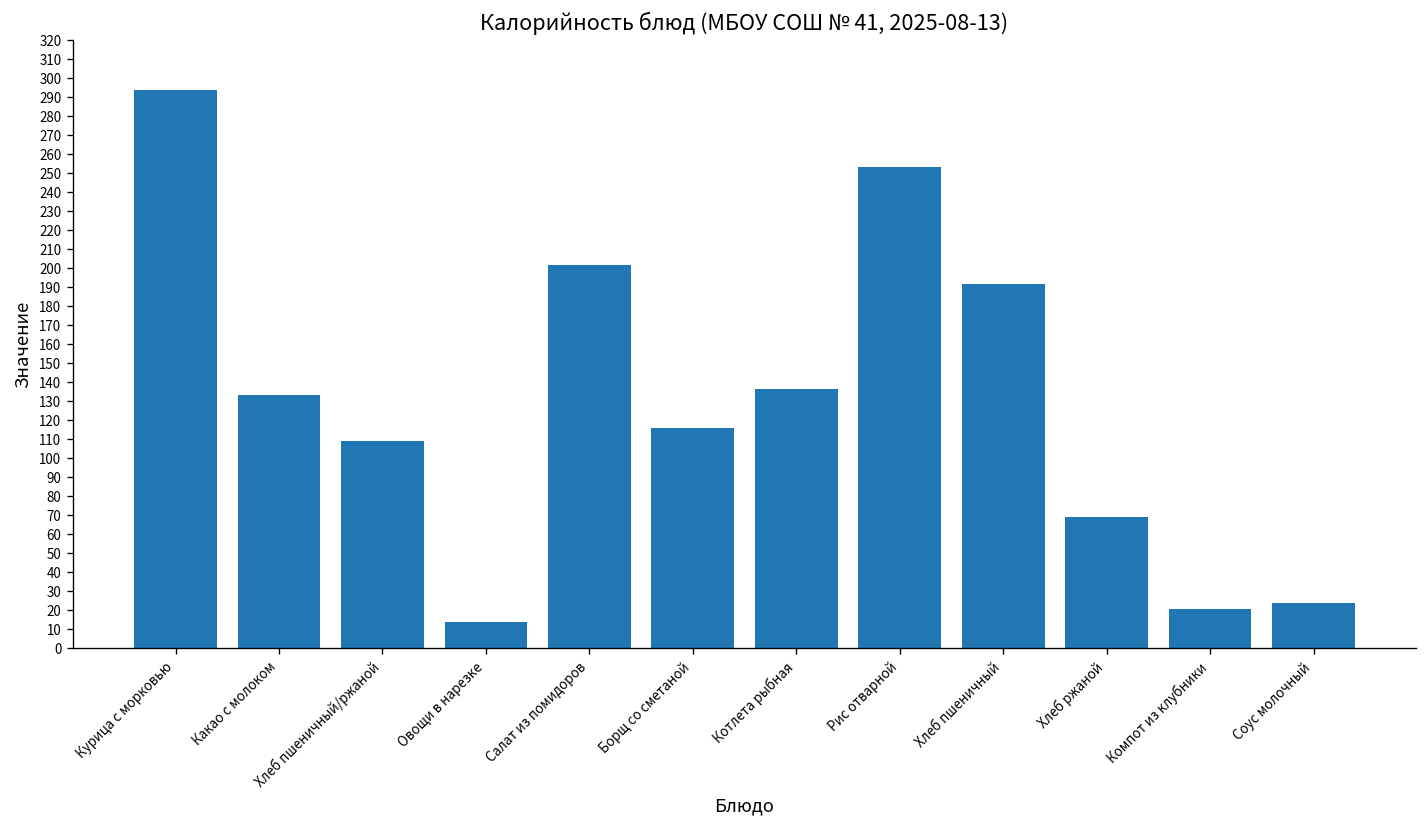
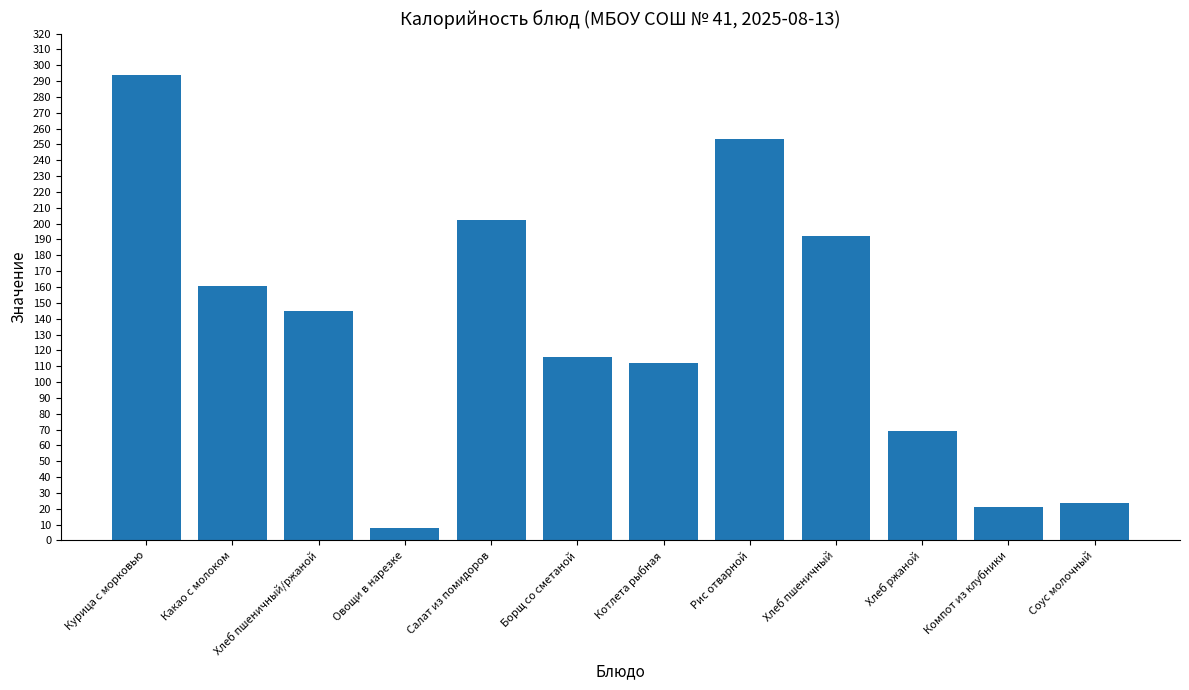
Какао с молоком: 133 -> 161
Хлеб пшеничный/ржаной: 109 -> 145
Овощи в нарезке: 14 -> 8
Котлета рыбная: 136 -> 112
